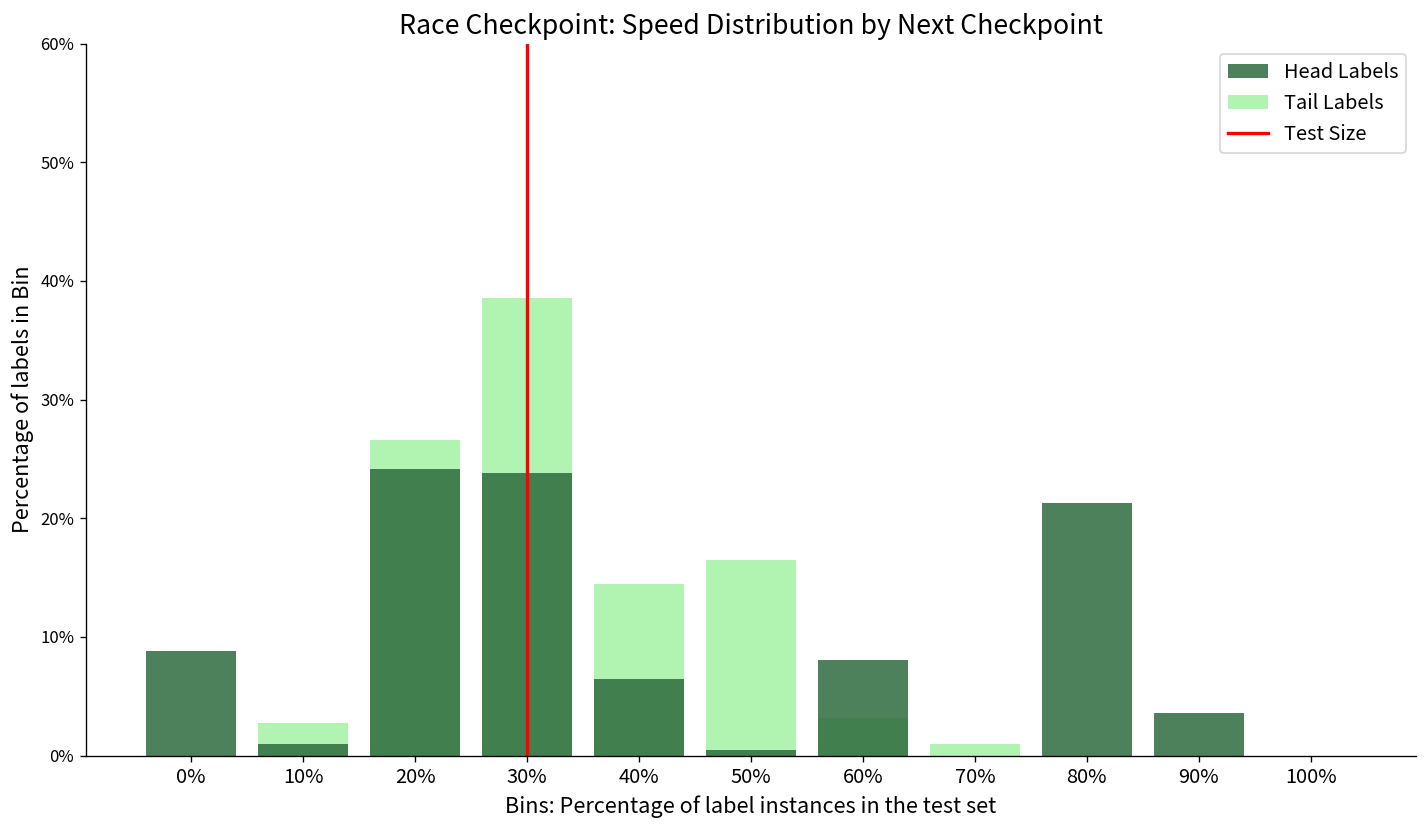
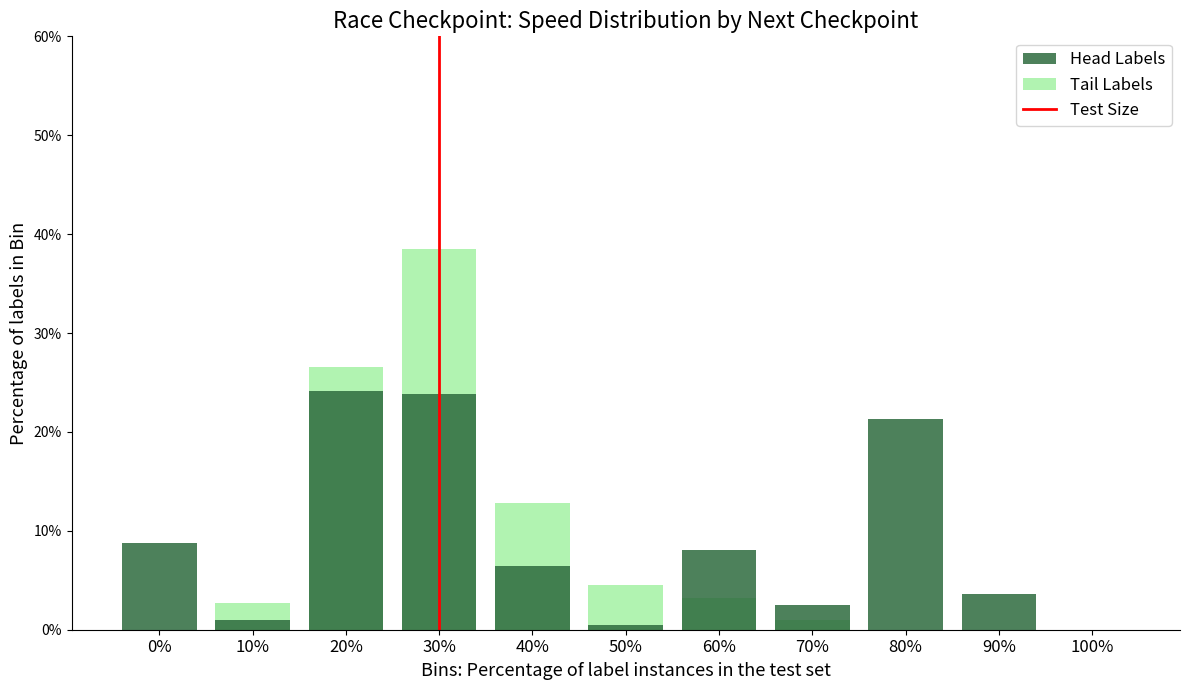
Tail Labels, 40%: 14% -> 13%
Tail Labels, 50%: 17% -> 5%
Head Labels, 70%: 0% -> 3%
